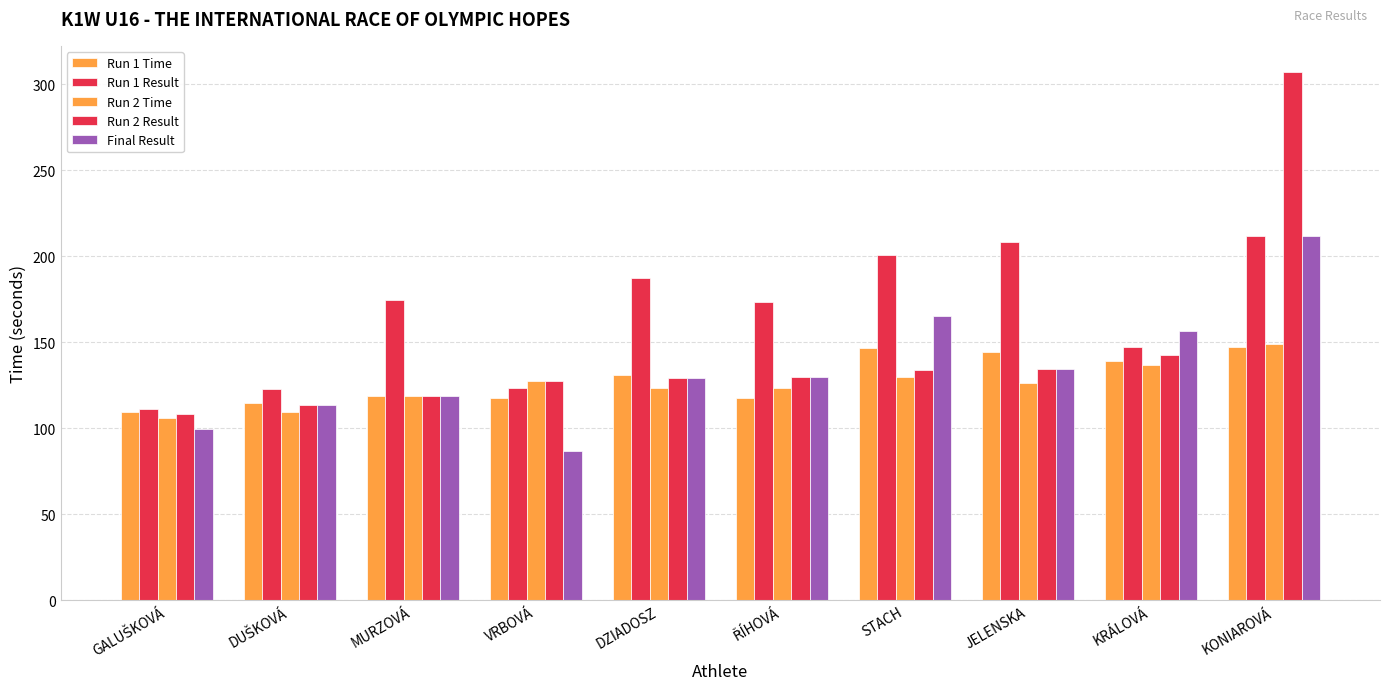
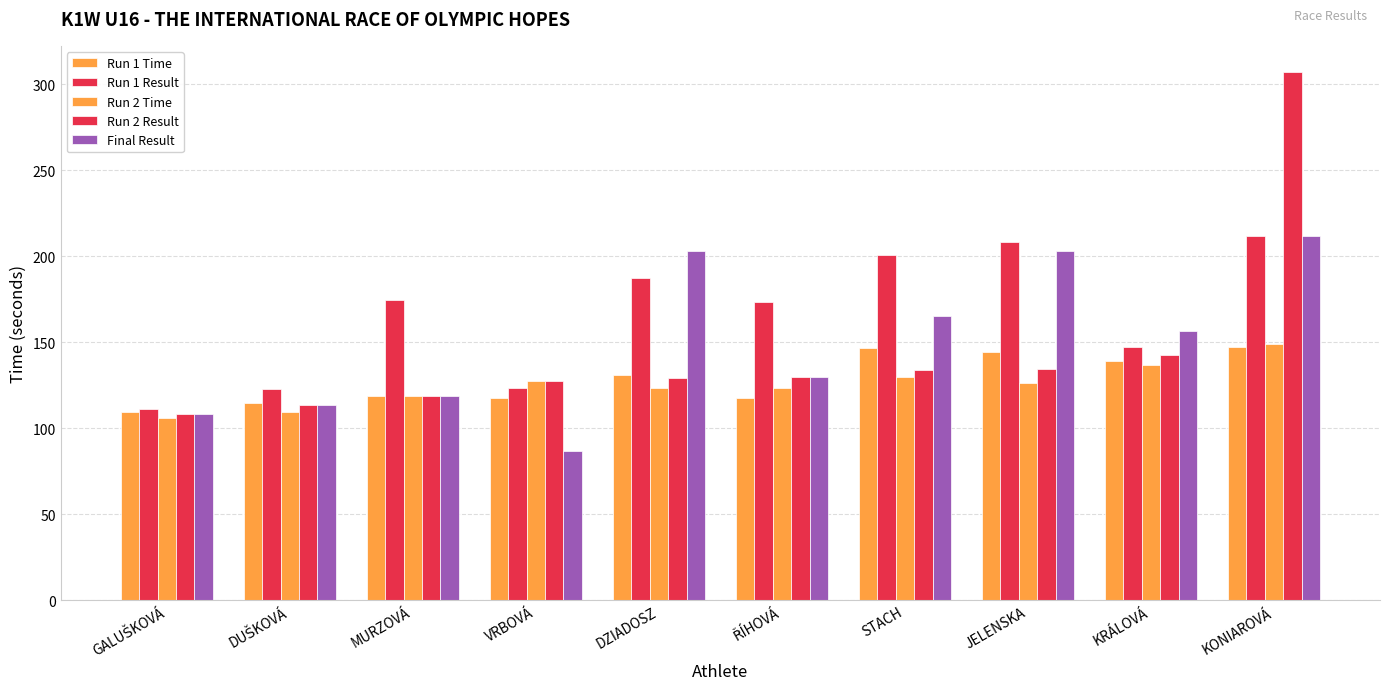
Final Result, GALUŠKOVÁ: 100 -> 108
Final Result, DZIADOSZ: 129 -> 203
Final Result, JELENSKA: 134 -> 203
